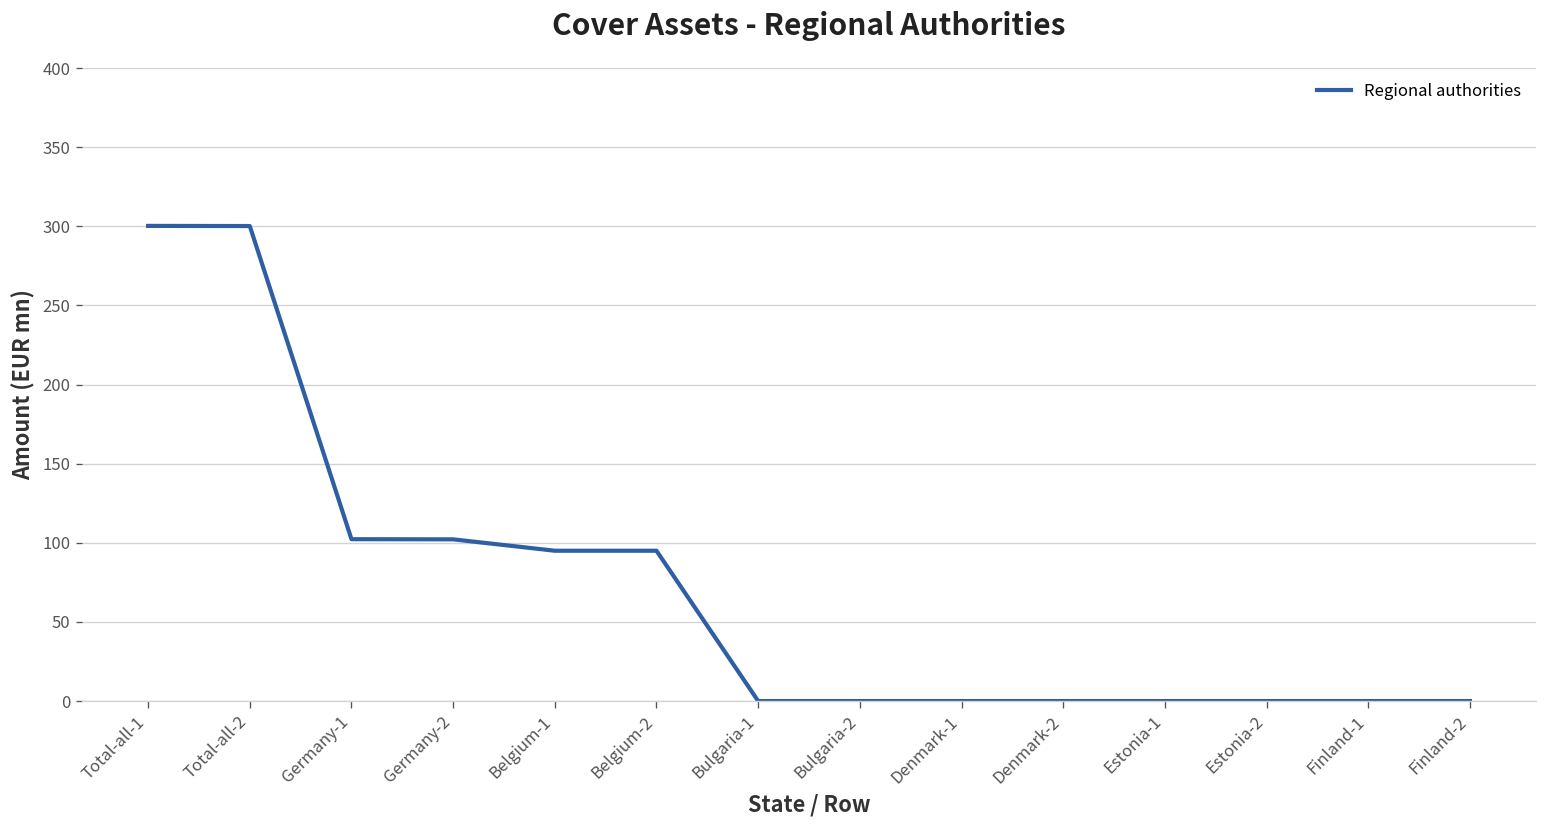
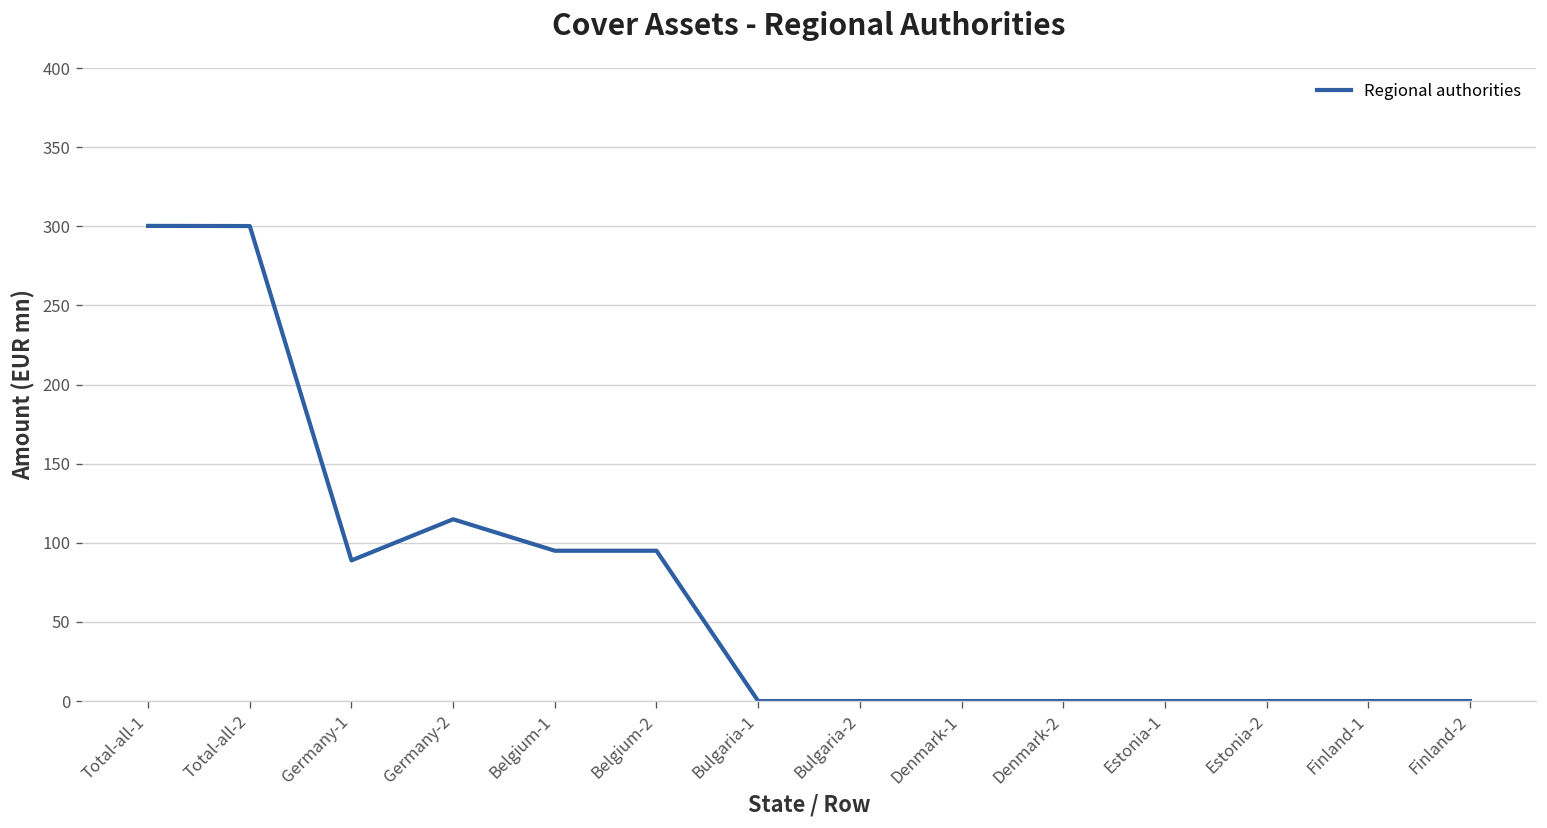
Germany-1: 102 -> 89
Germany-2: 102 -> 115
